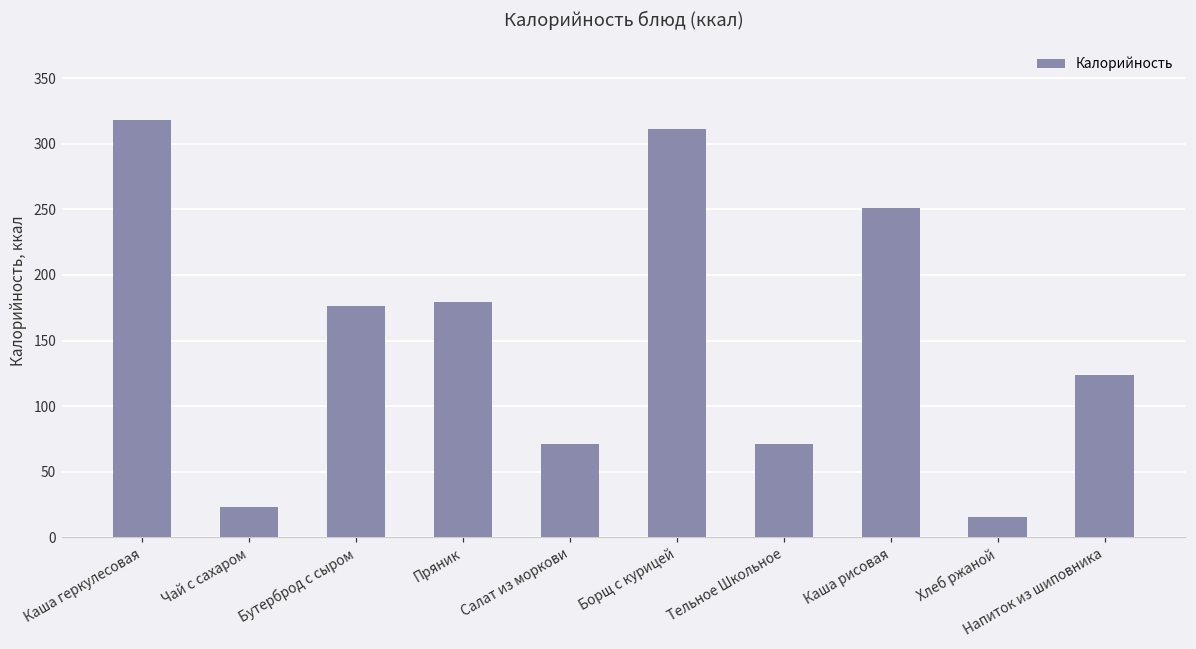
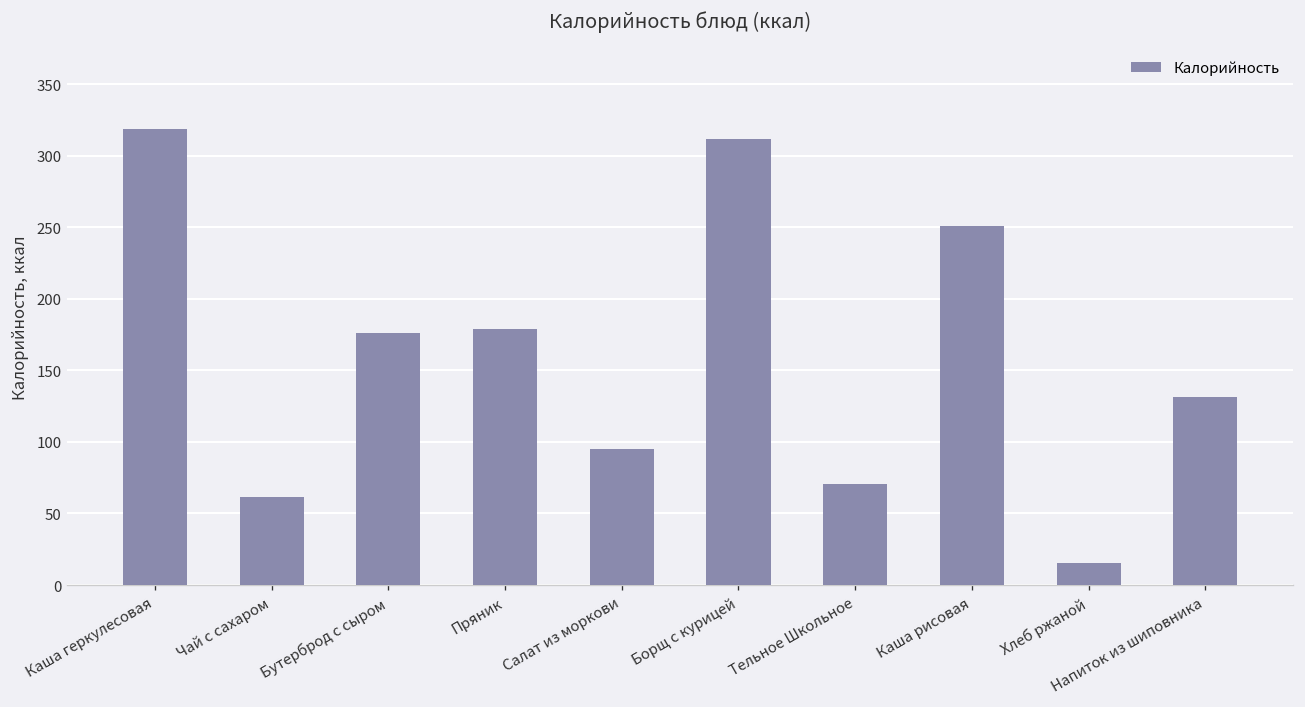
Чай с сахаром: 23 -> 61
Салат из моркови: 71 -> 95
Напиток из шиповника: 124 -> 132
